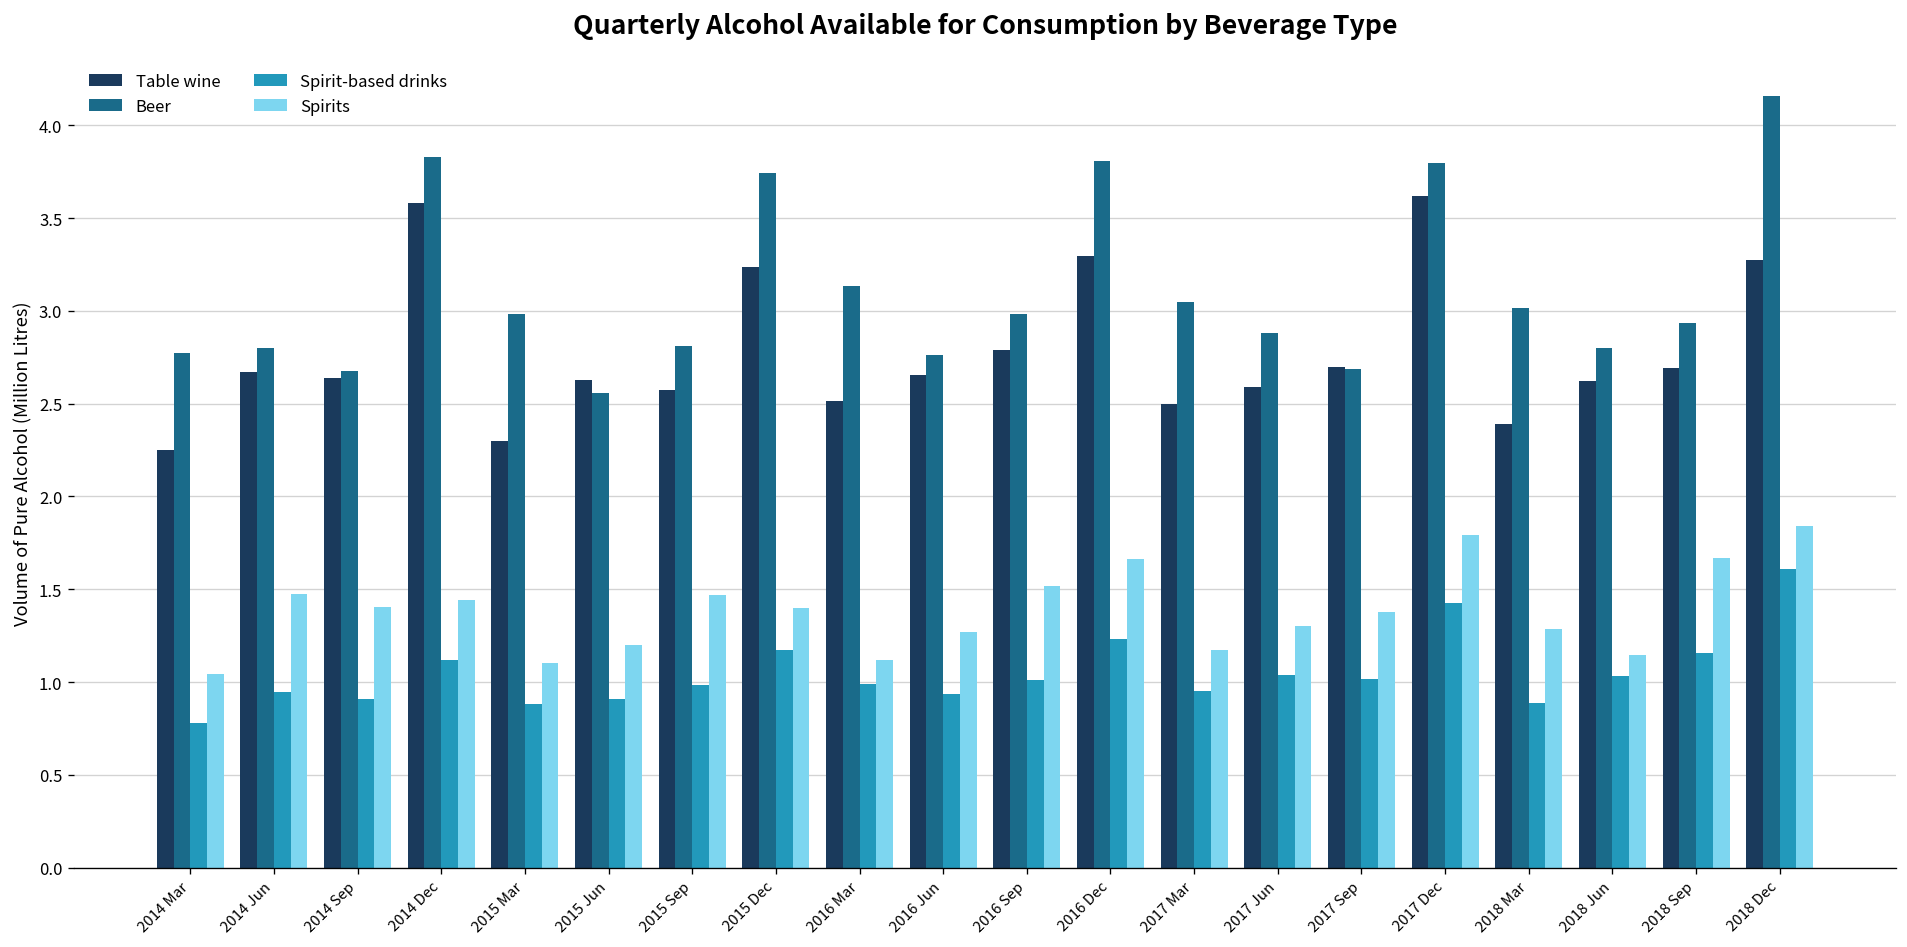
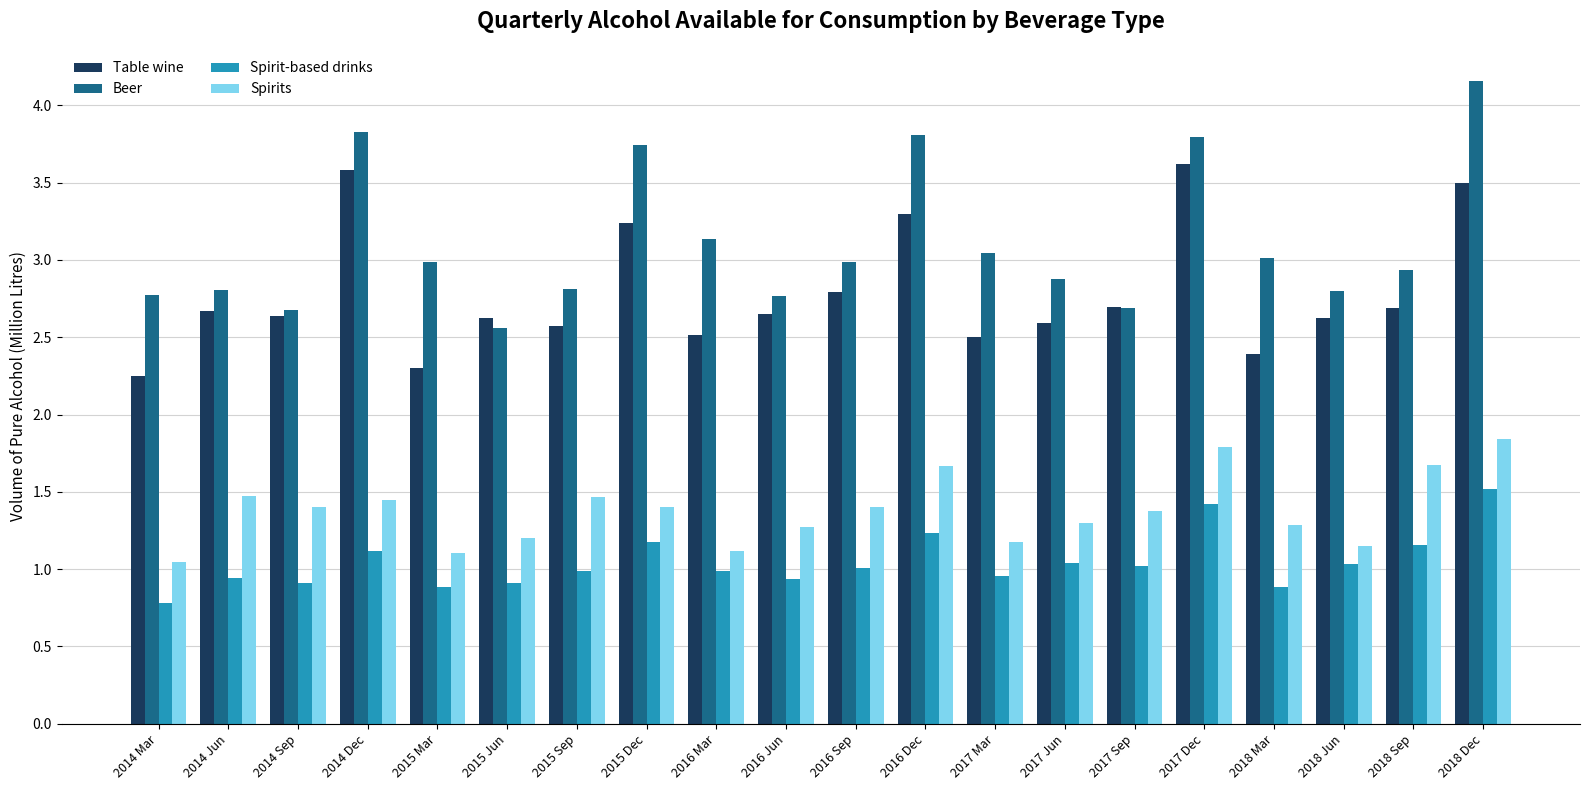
Spirits, 2016 Sep: 1.52 -> 1.40
Table wine, 2018 Dec: 3.28 -> 3.50
Spirit-based drinks, 2018 Dec: 1.61 -> 1.52
